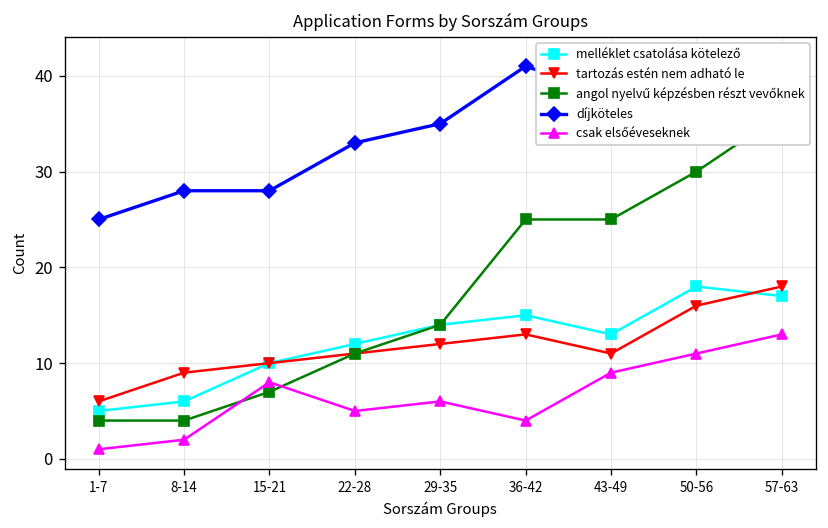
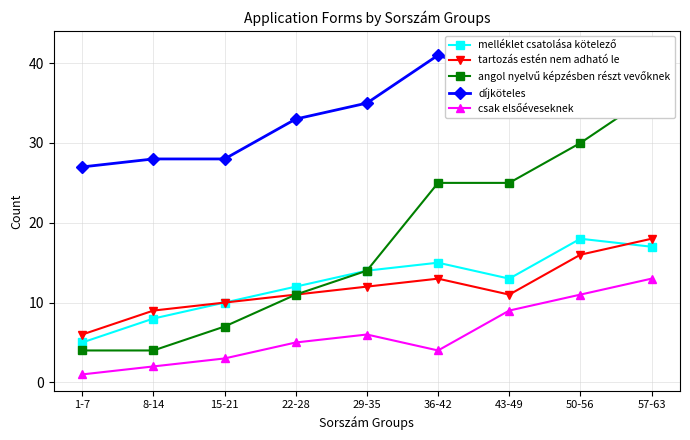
díjköteles, 1-7: 25 -> 27
melléklet csatolása kötelező, 8-14: 6 -> 8
csak elsőéveseknek, 15-21: 8 -> 3
